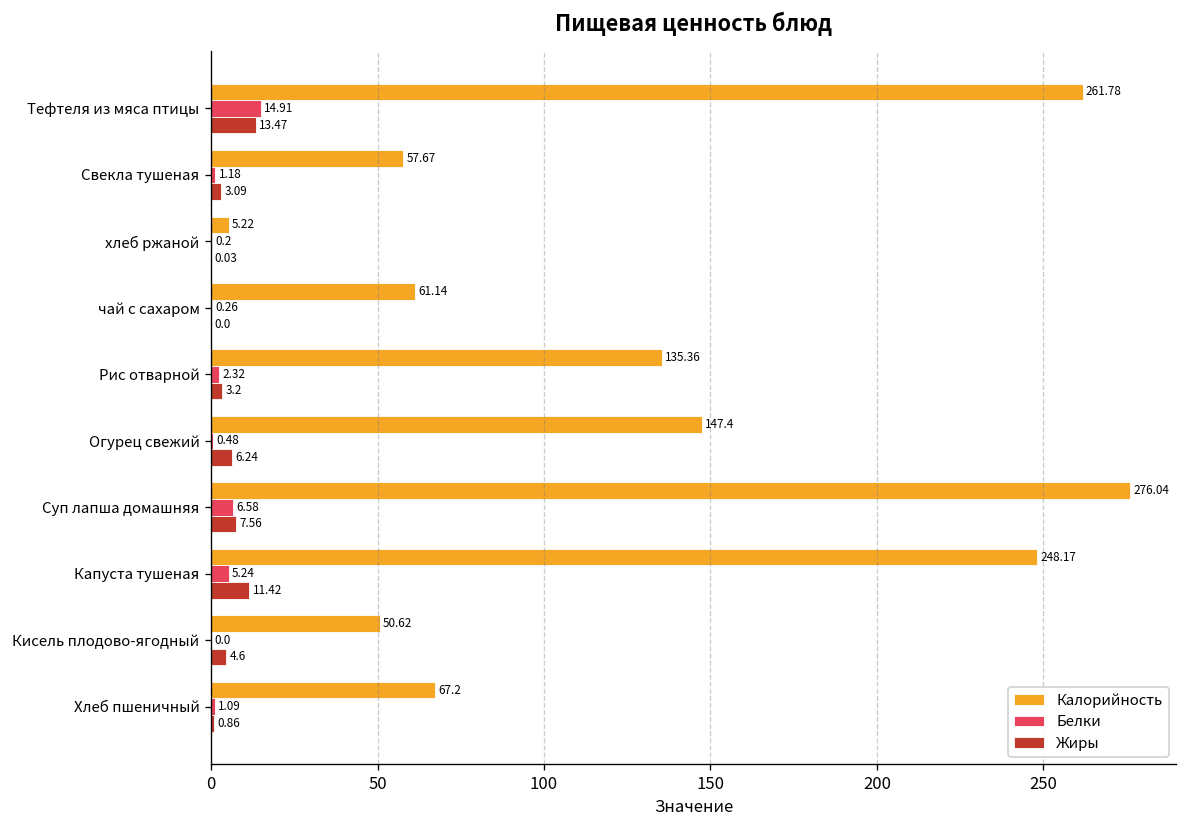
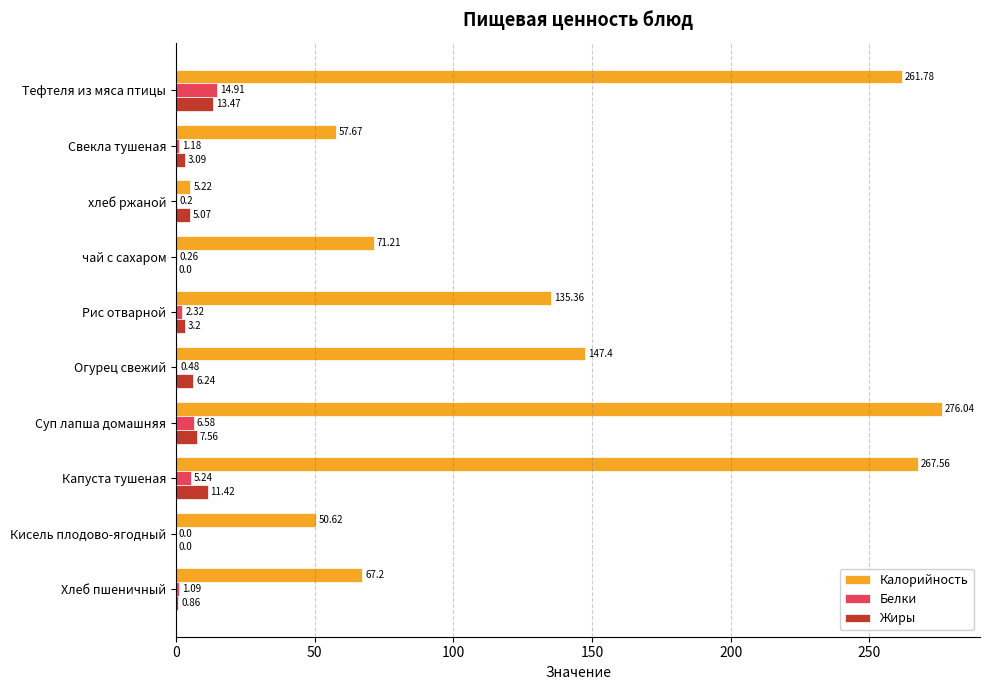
Жиры, хлеб ржаной: 0.03 -> 5.07
Калорийность, чай с сахаром: 61.14 -> 71.21
Калорийность, Капуста тушеная: 248.17 -> 267.56
Жиры, Кисель плодово-ягодный: 4.6 -> 0.0
